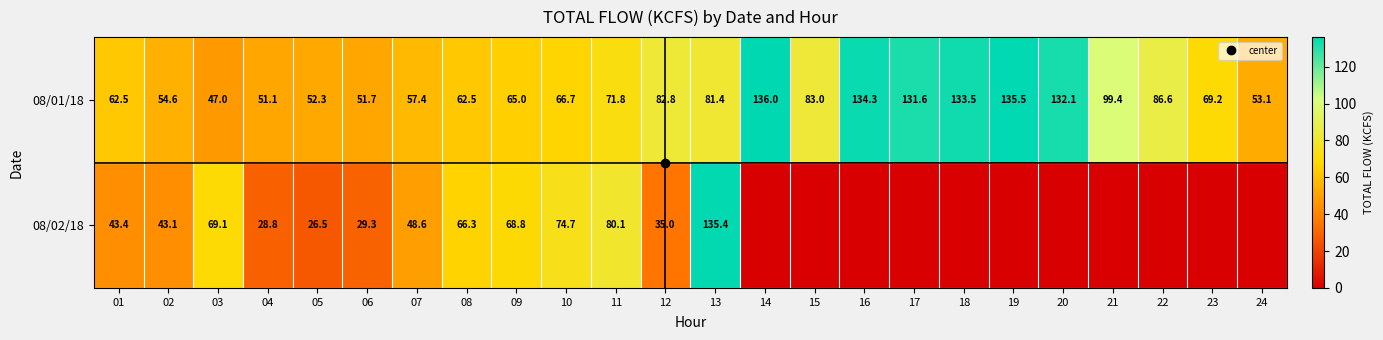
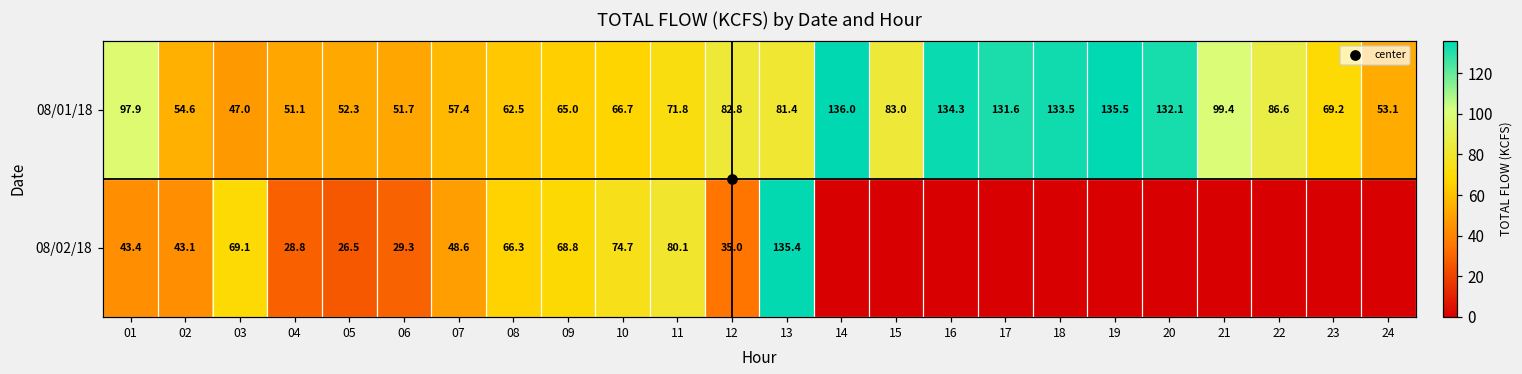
08/01/18, 01: 62.5 -> 97.9
